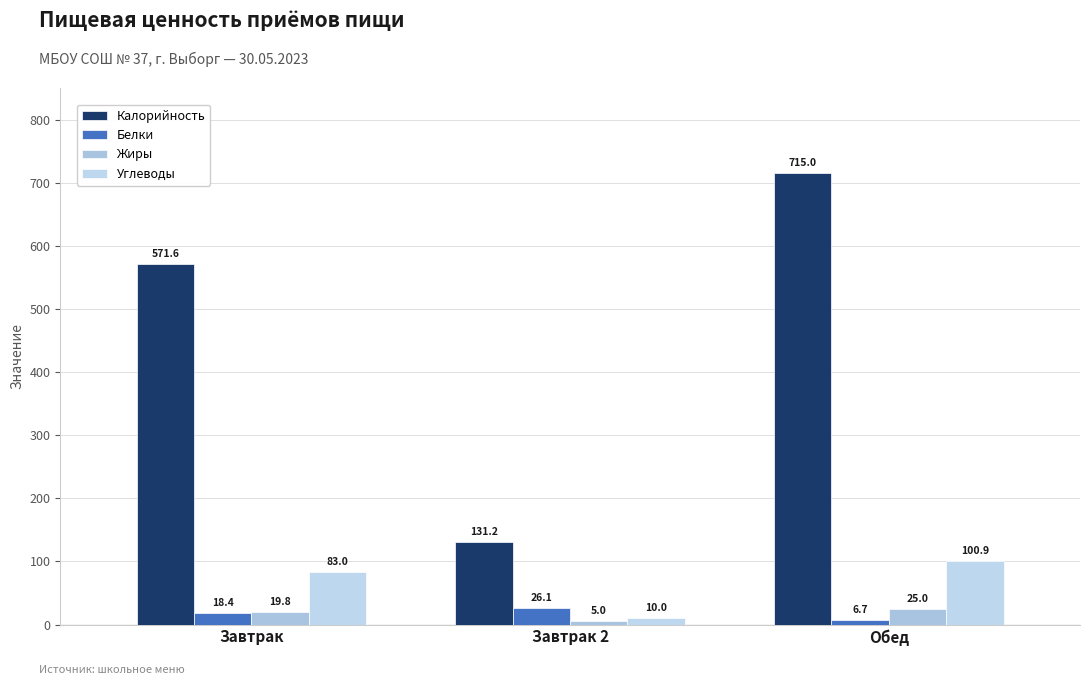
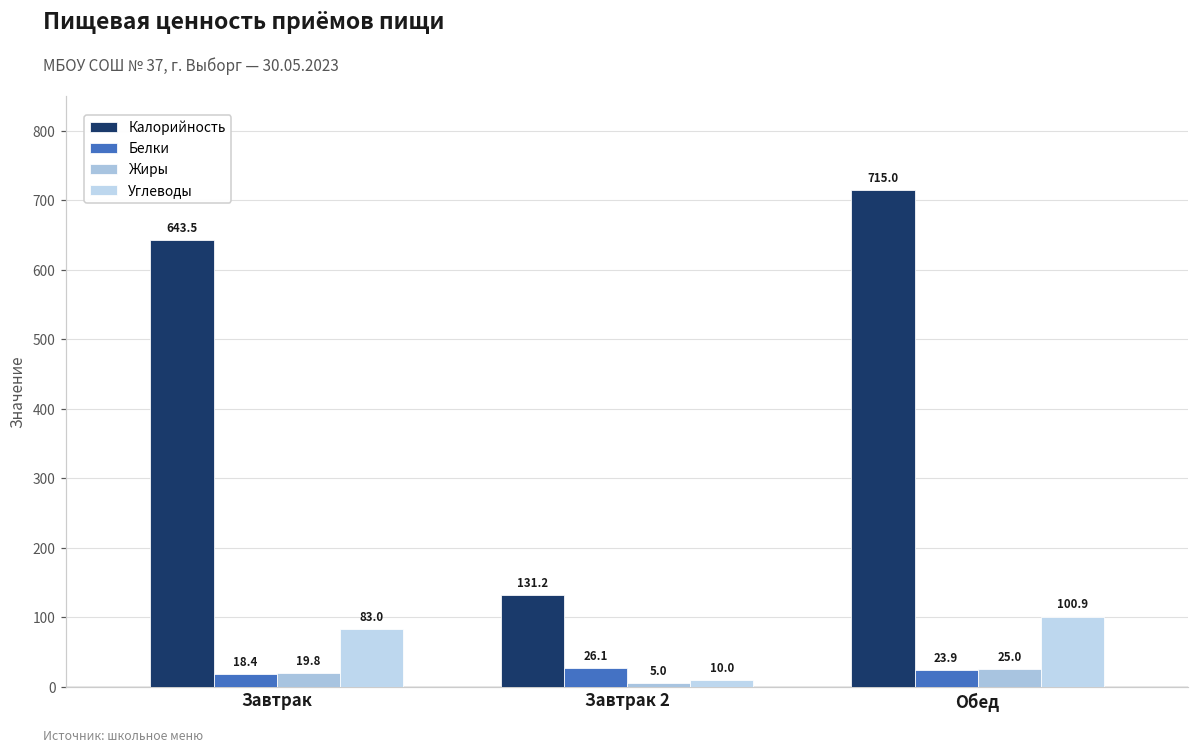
Калорийность, Завтрак: 571.6 -> 643.5
Белки, Обед: 6.7 -> 23.9
